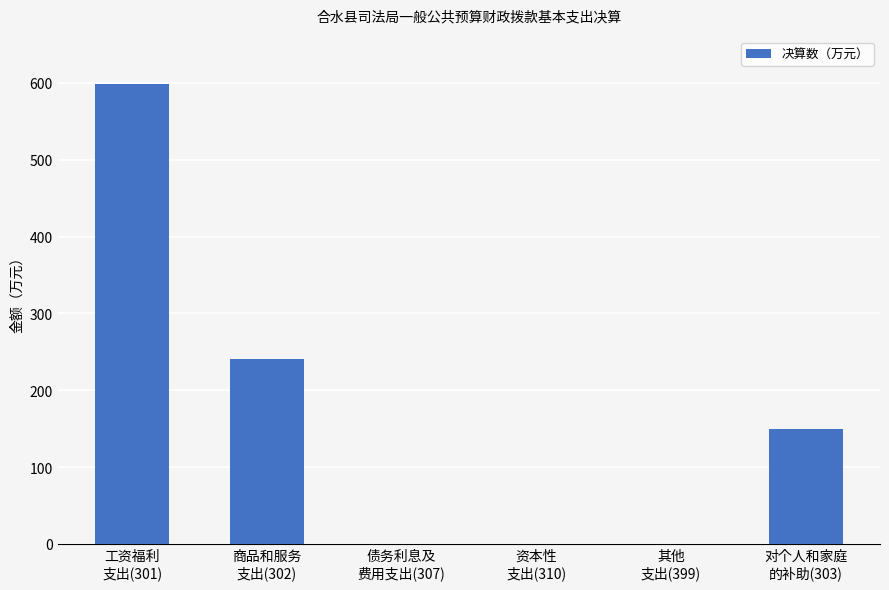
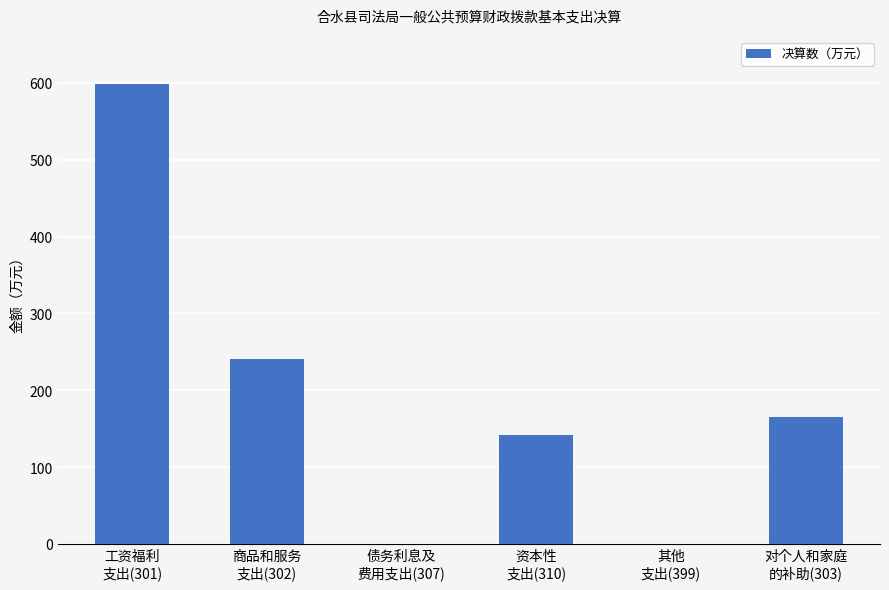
资本性 支出(310): 0 -> 140
对个人和家庭 的补助(303): 150 -> 170
